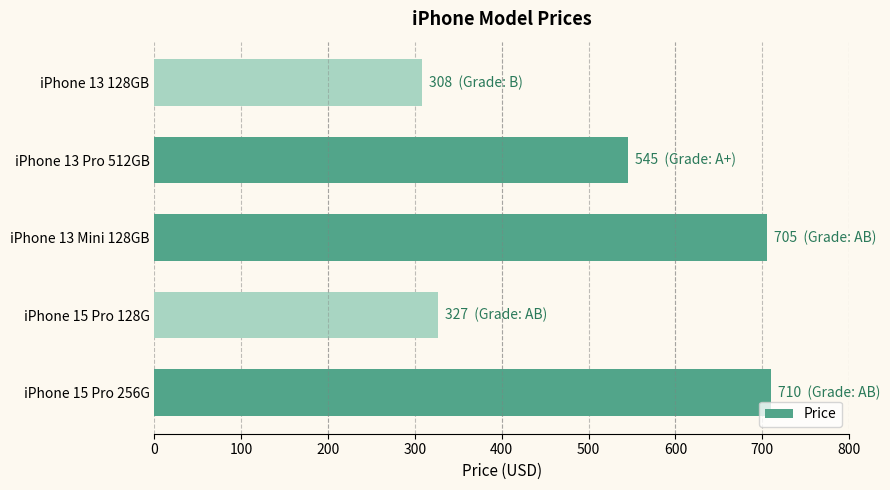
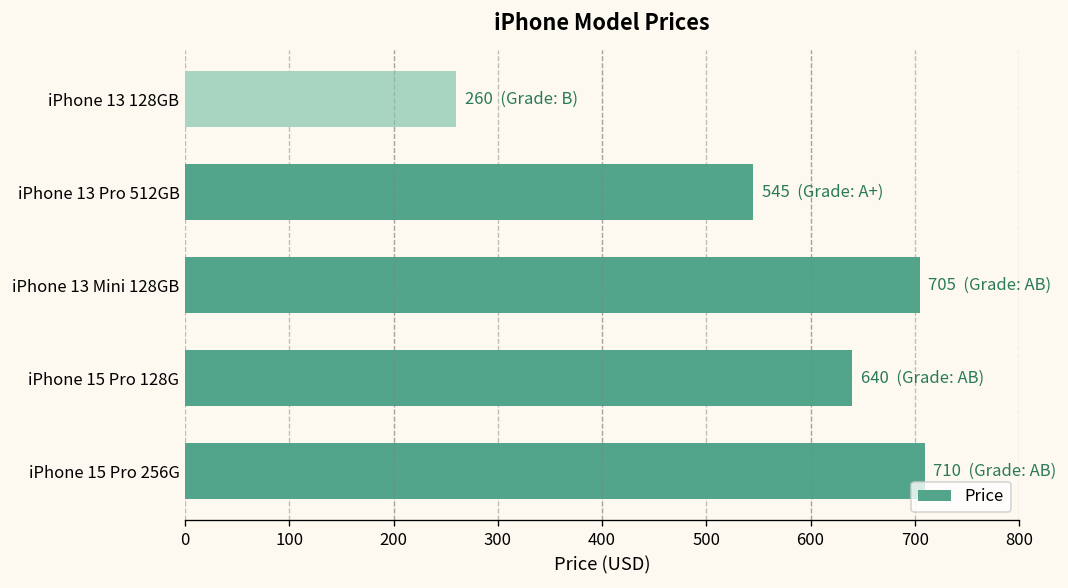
iPhone 13 128GB: 308 -> 260
iPhone 15 Pro 128G: 327 -> 640
